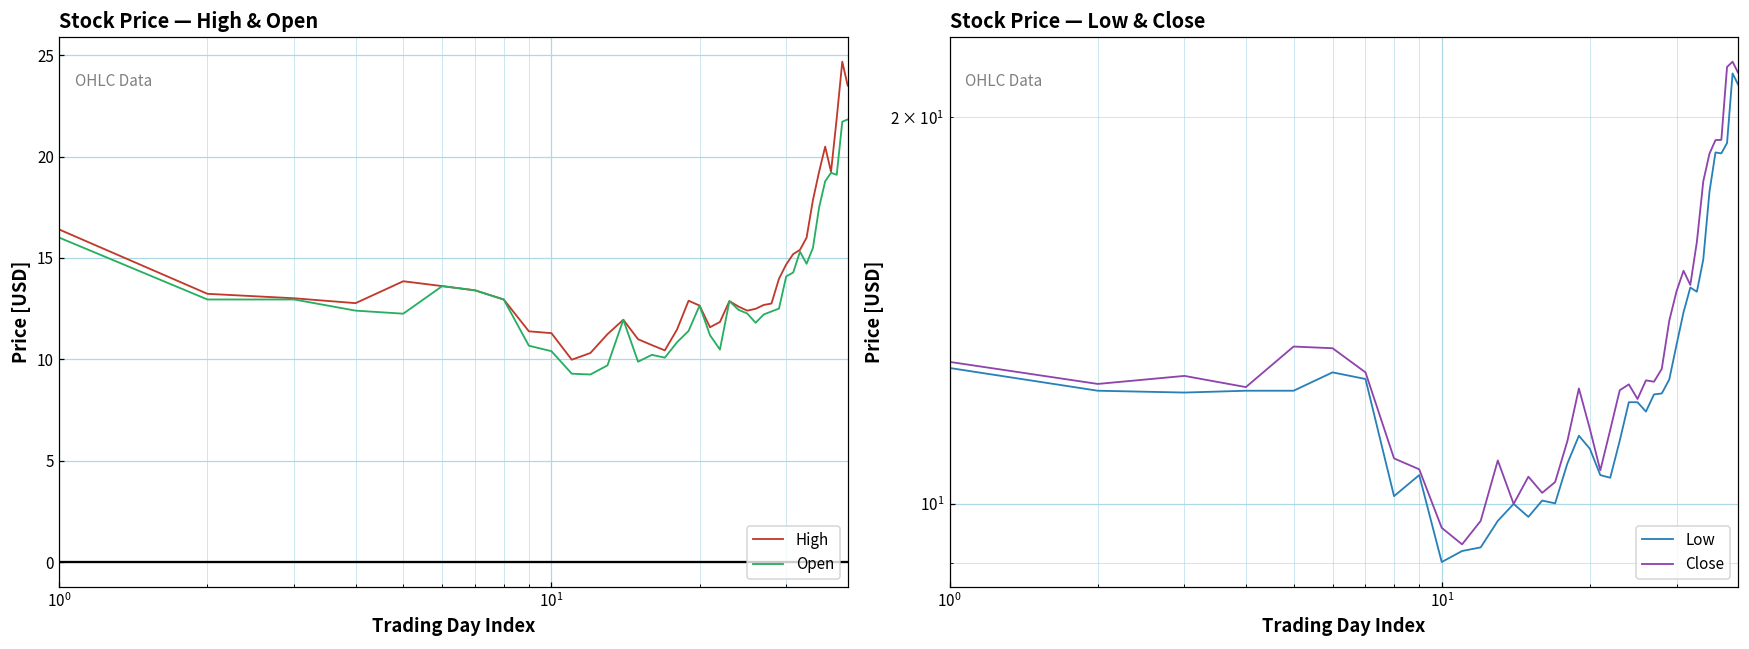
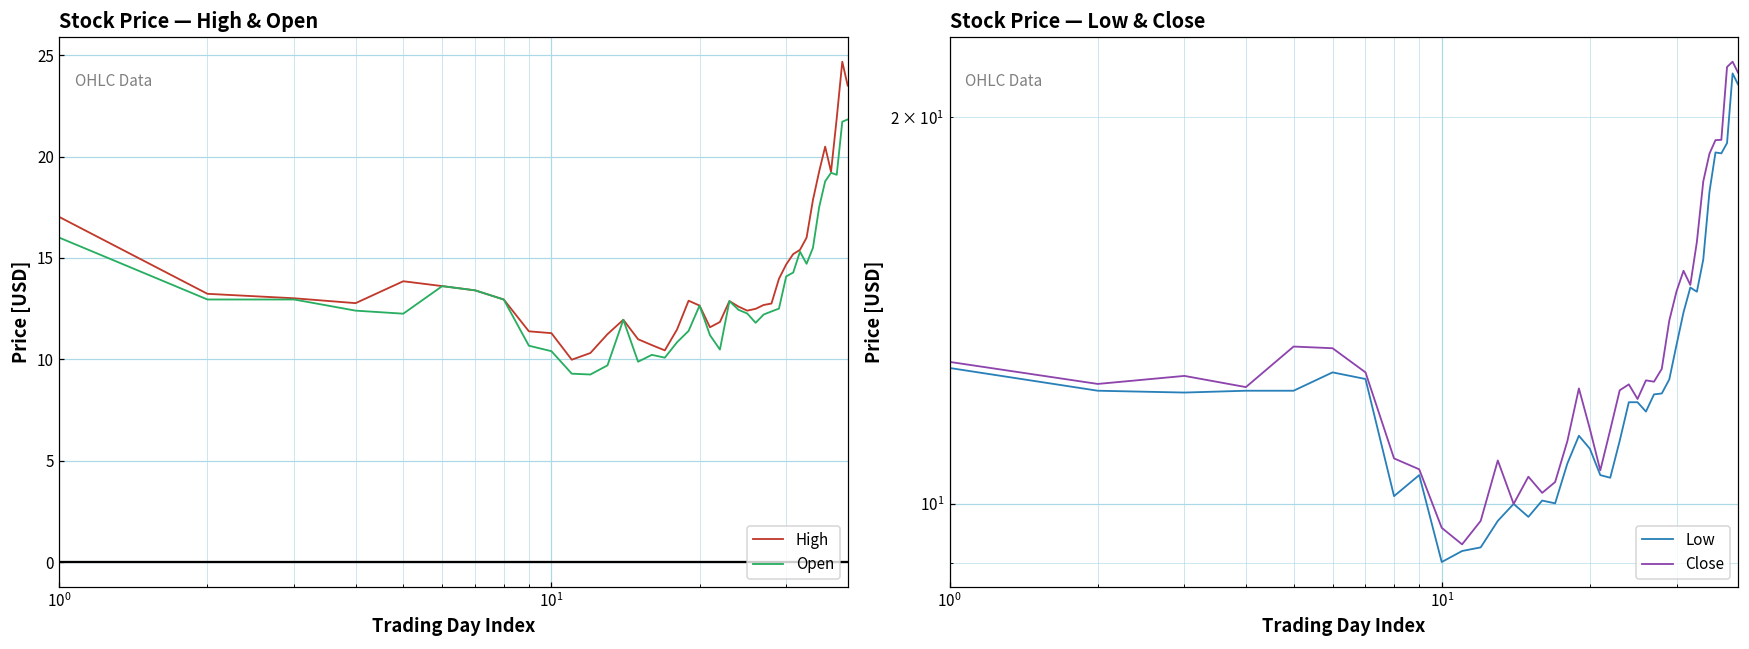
Stock Price — High & Open, High, 10^0: 16.4 -> 17.0
